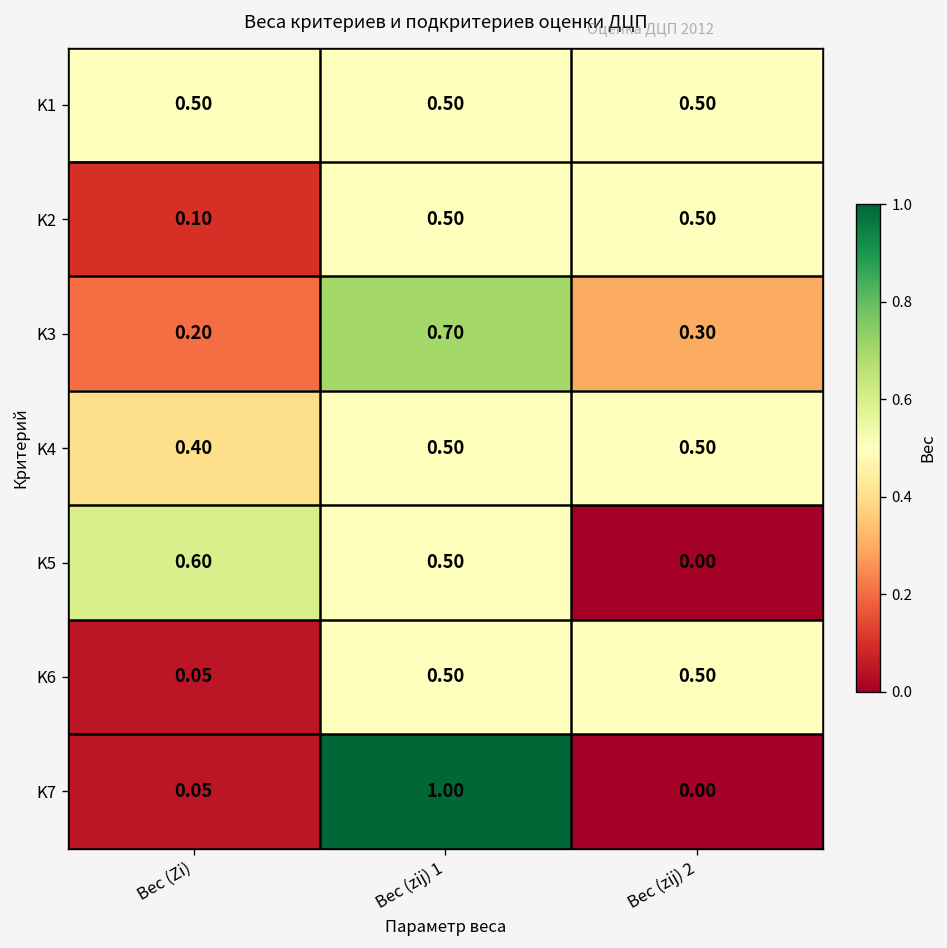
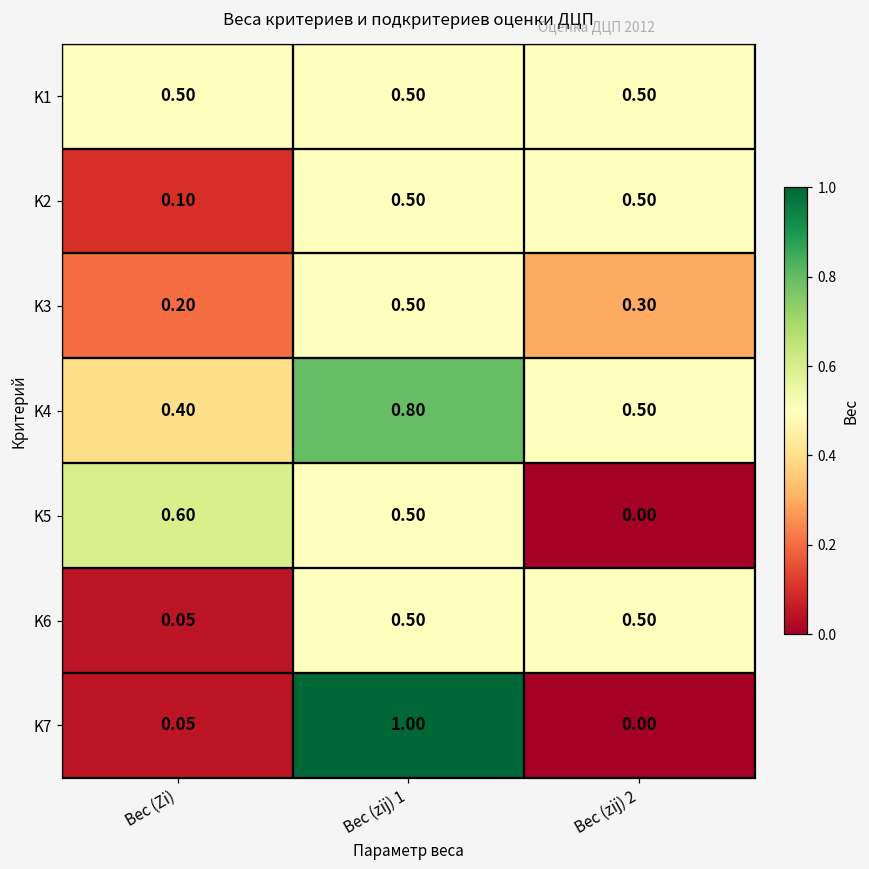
K3, Вес (zij) 1: 0.70 -> 0.50
K4, Вес (zij) 1: 0.50 -> 0.80
